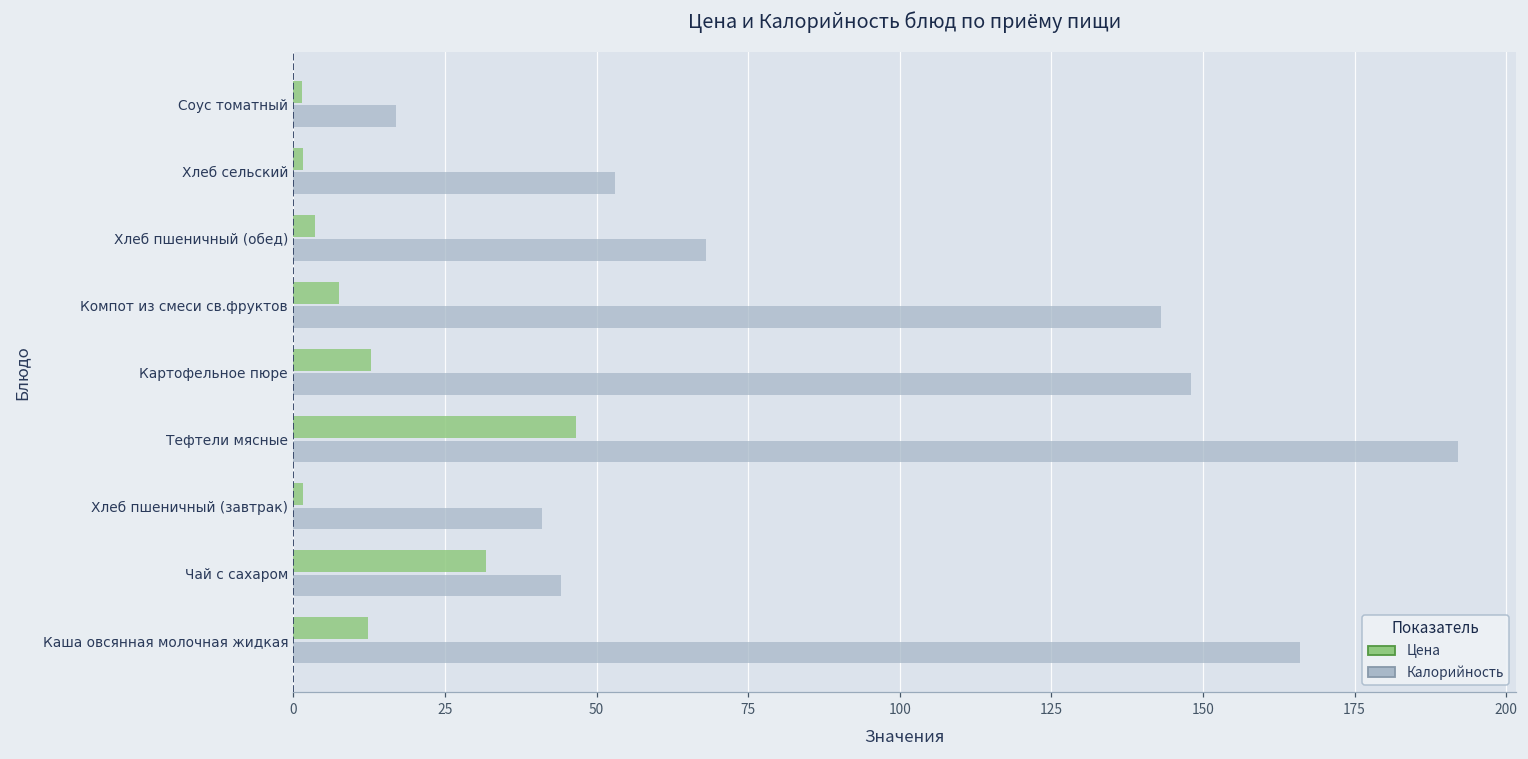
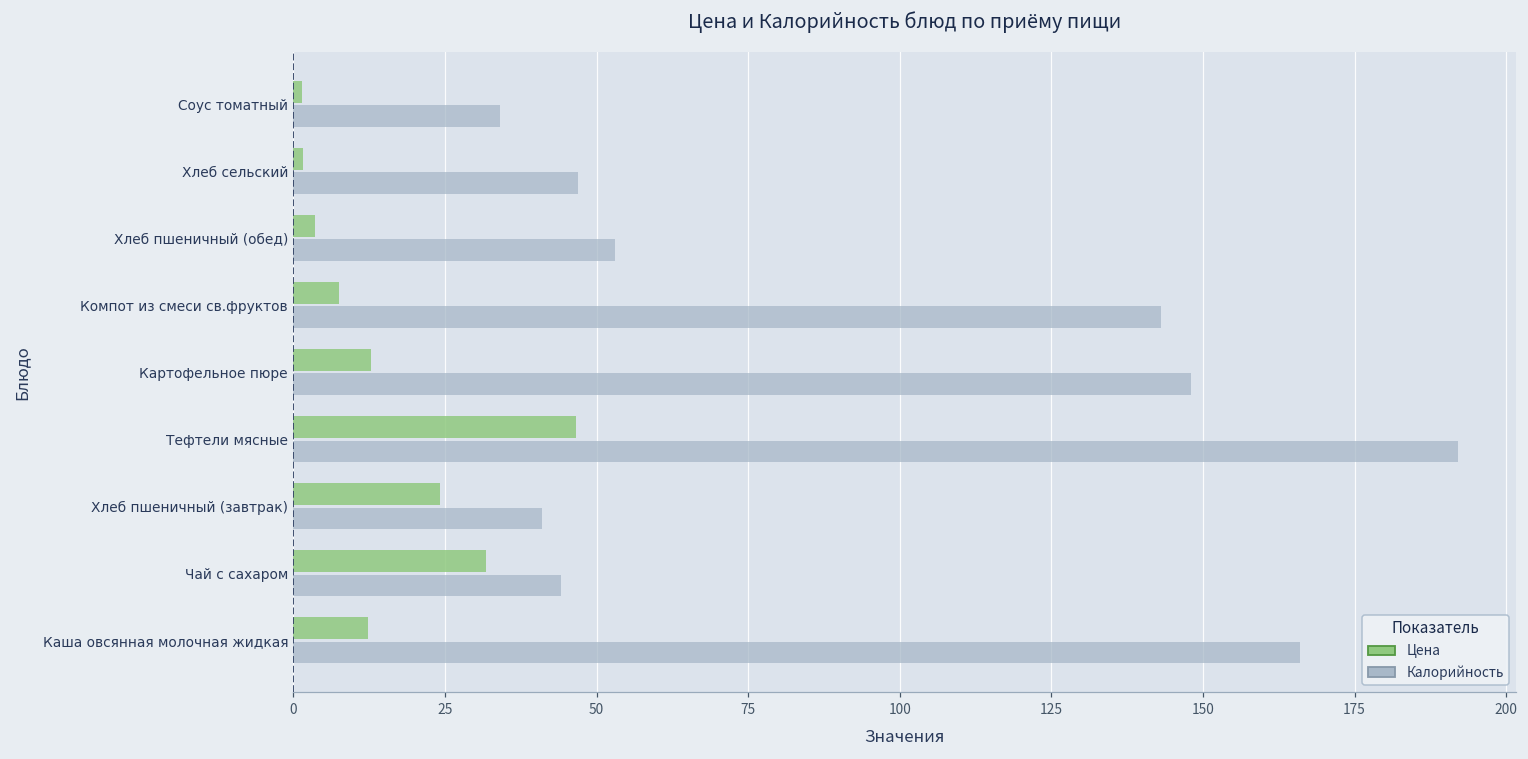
Калорийность, Соус томатный: 17 -> 34
Калорийность, Хлеб сельский: 53 -> 47
Калорийность, Хлеб пшеничный (обед): 68 -> 53
Цена, Хлеб пшеничный (завтрак): 2 -> 24
